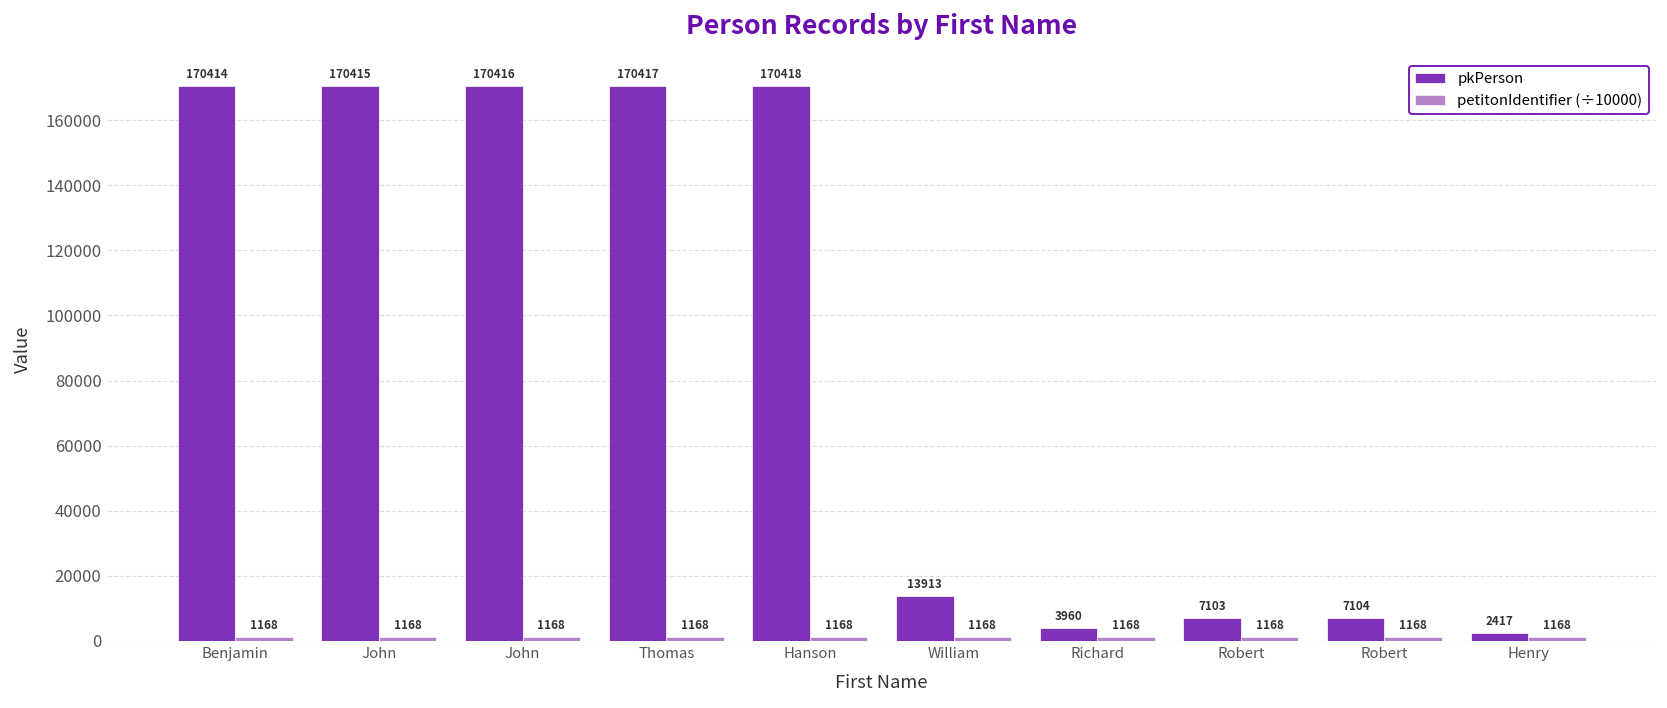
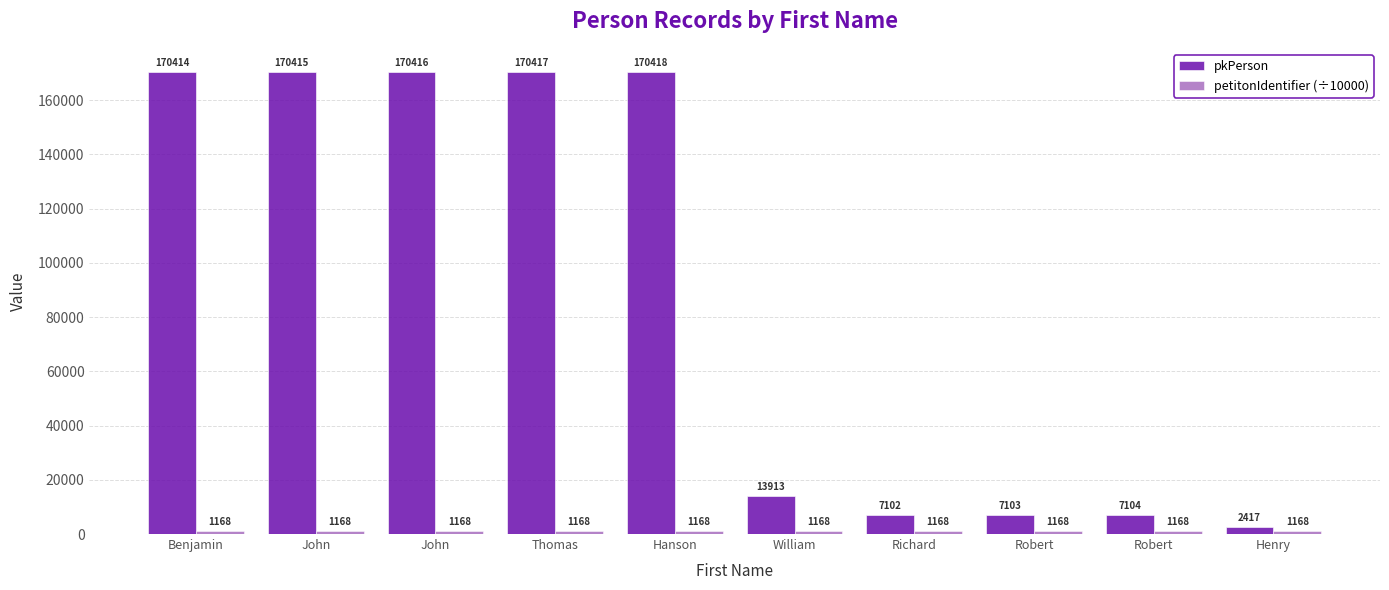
pkPerson, Richard: 3960 -> 7102
